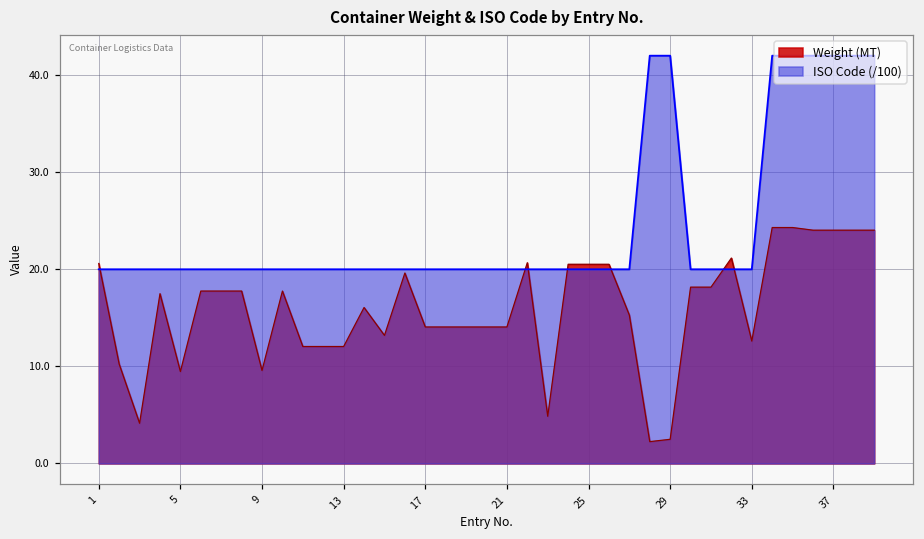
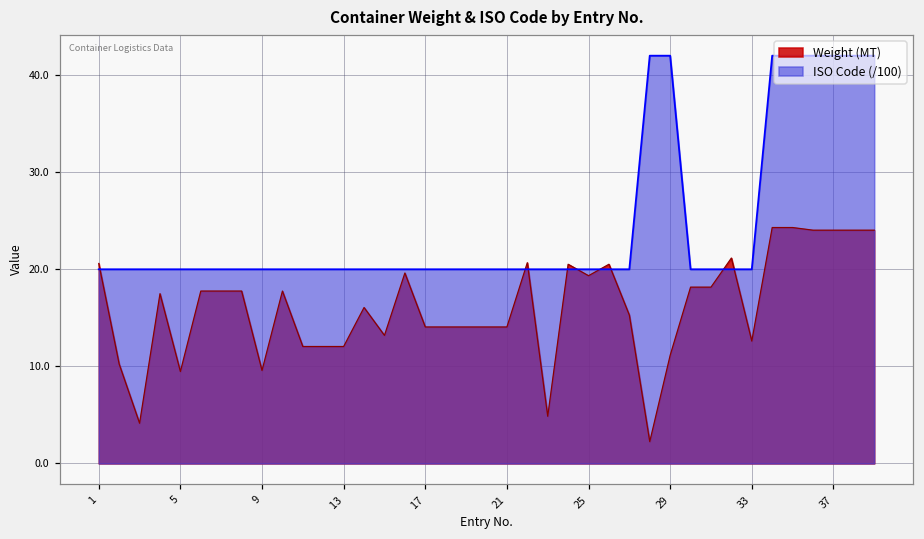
Weight (MT), 25: 21 -> 19
Weight (MT), 29: 2 -> 11
